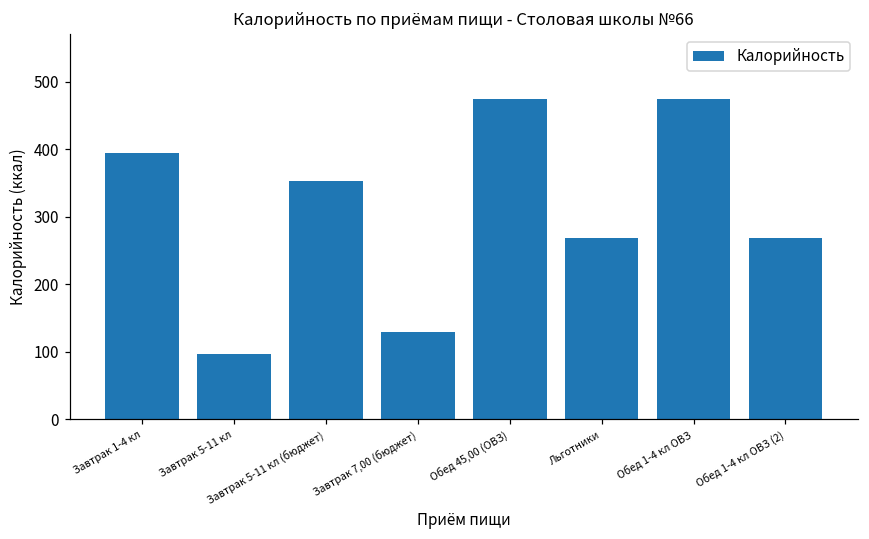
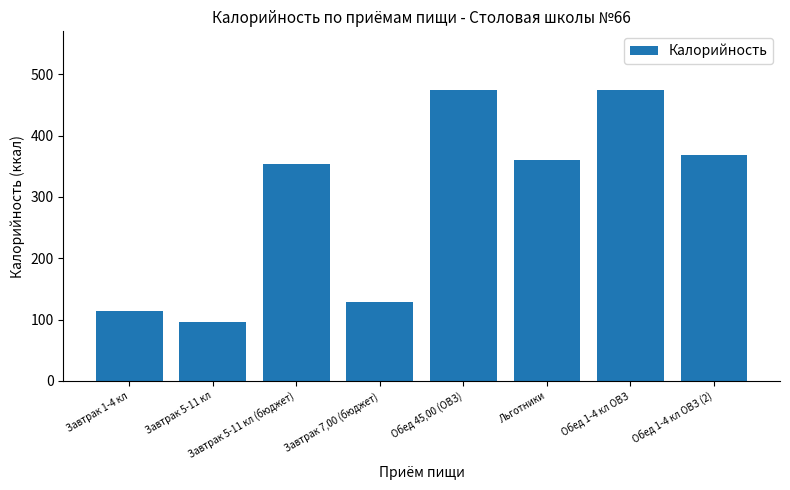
Завтрак 1-4 кл: 400 -> 110
Льготники: 270 -> 360
Обед 1-4 кл ОВЗ (2): 270 -> 370
